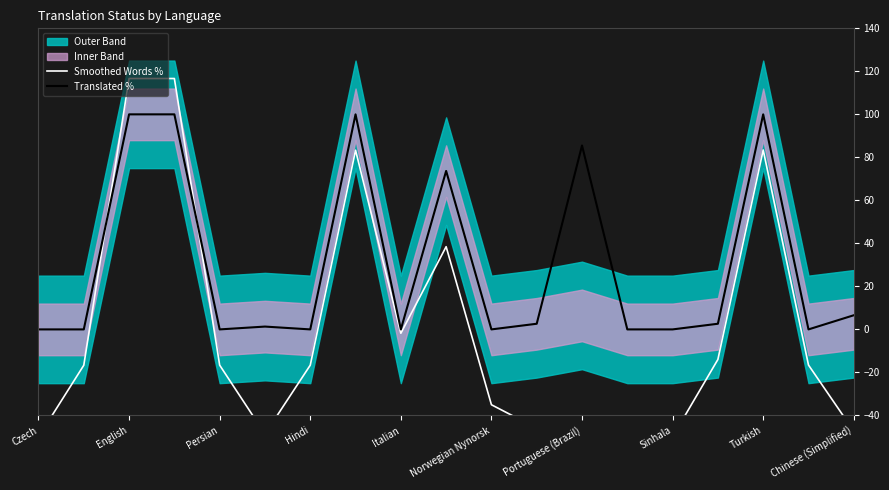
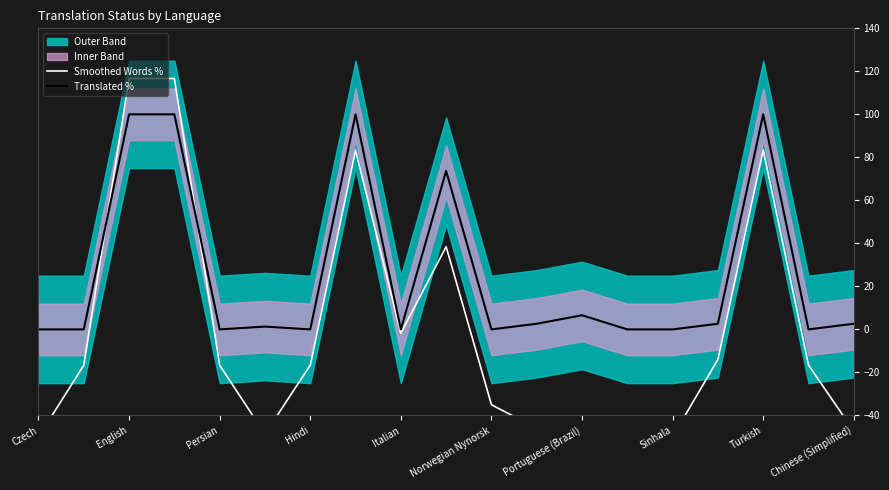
Translated %, Portuguese (Brazil): 86 -> 7
Translated %, Chinese (Simplified): 7 -> 3
